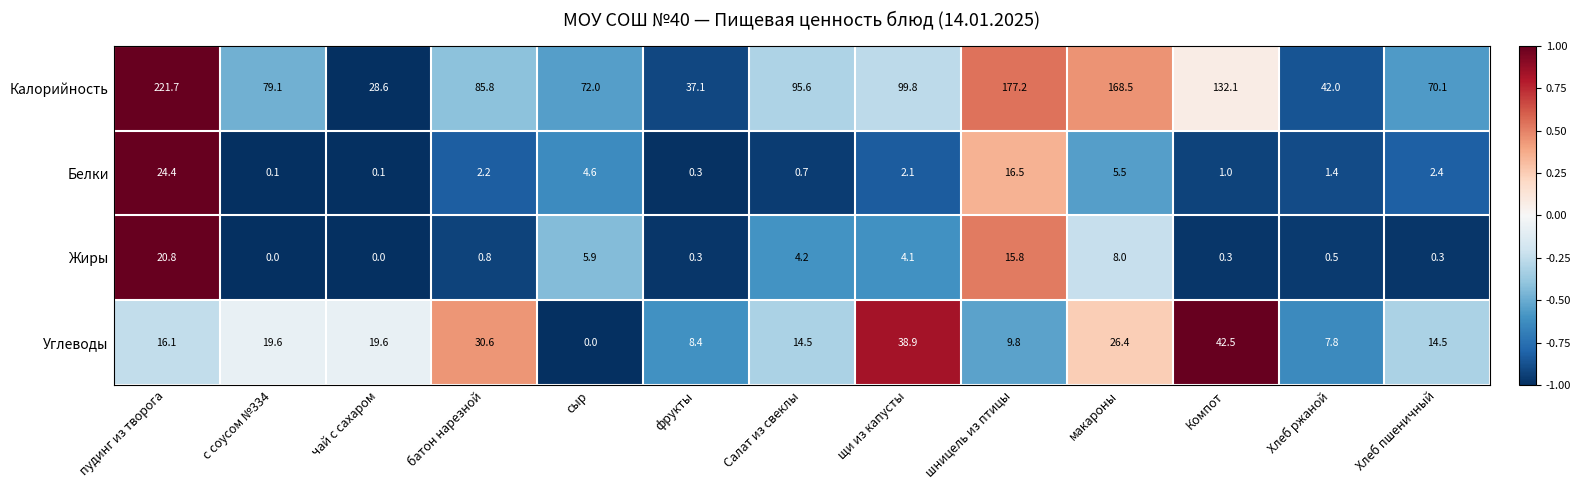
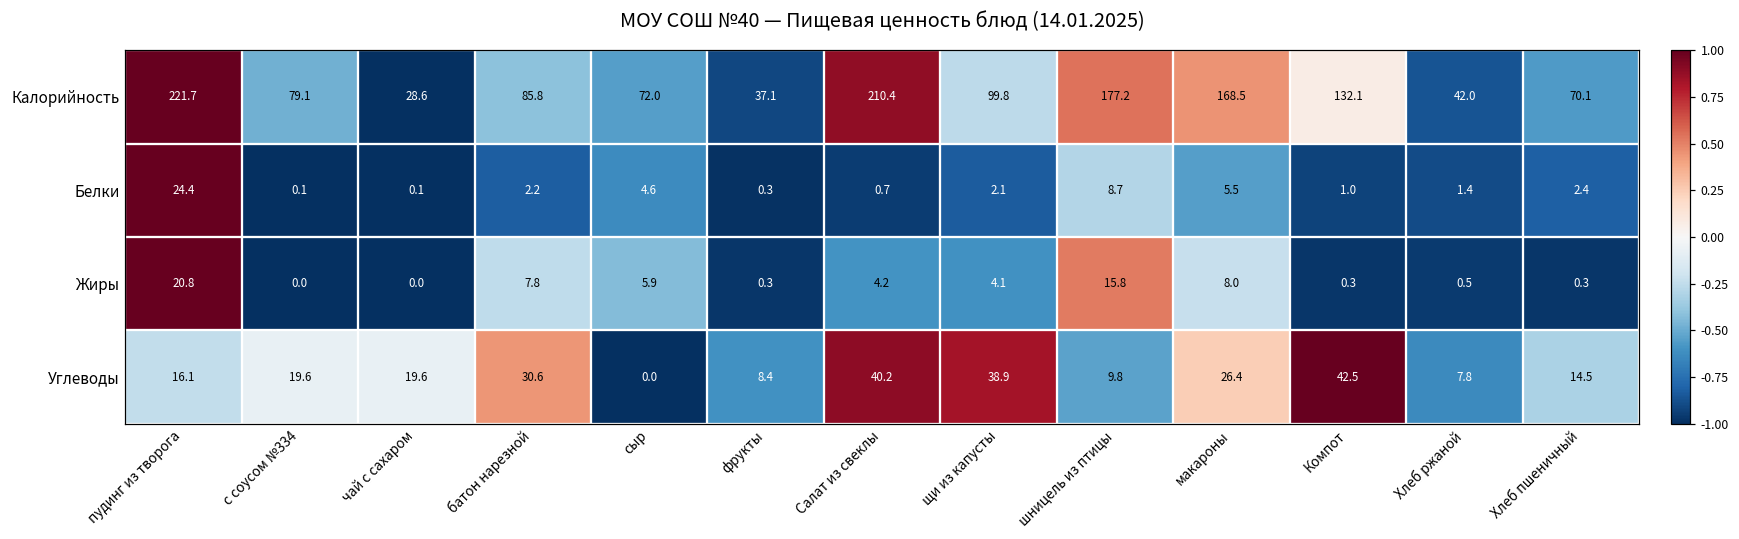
Калорийность, Салат из свеклы: 95.6 -> 210.4
Белки, шницель из птицы: 16.5 -> 8.7
Жиры, батон нарезной: 0.8 -> 7.8
Углеводы, Салат из свеклы: 14.5 -> 40.2
